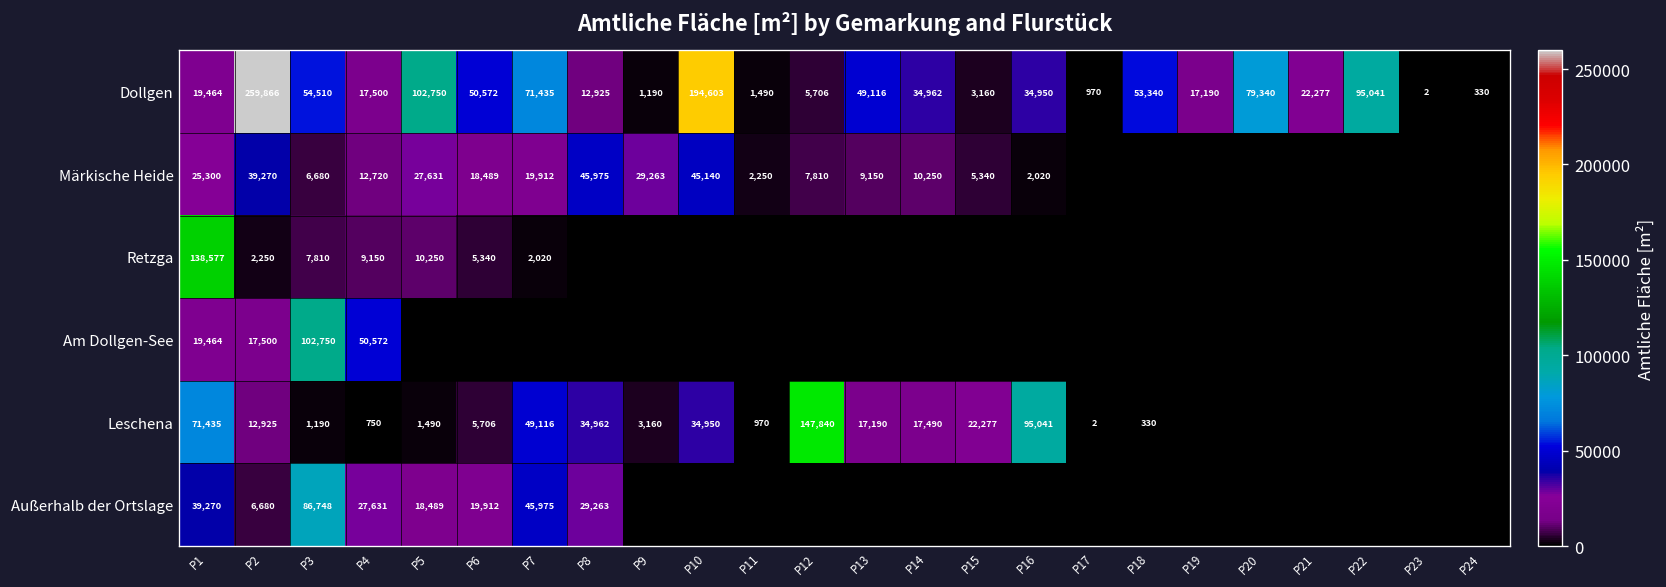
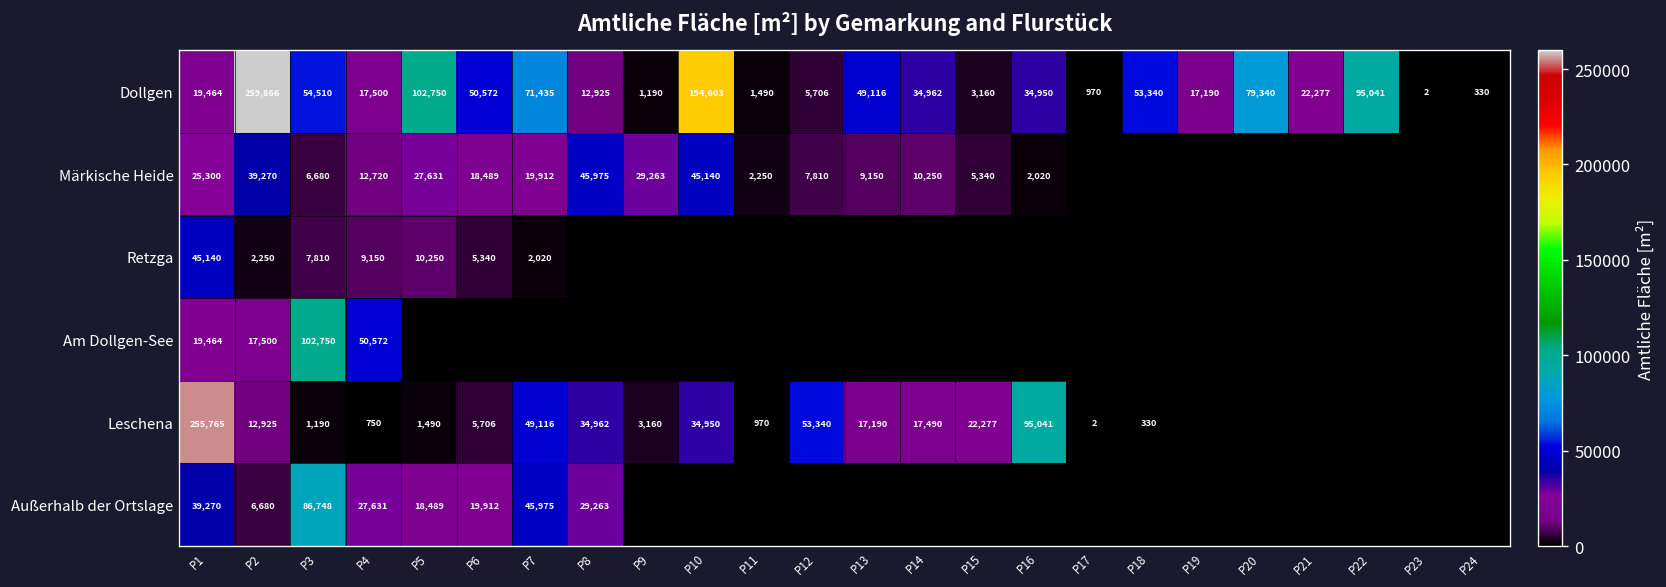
Retzga, P1: 138,577 -> 45,140
Leschena, P1: 71,435 -> 255,765
Leschena, P12: 147,840 -> 53,340
